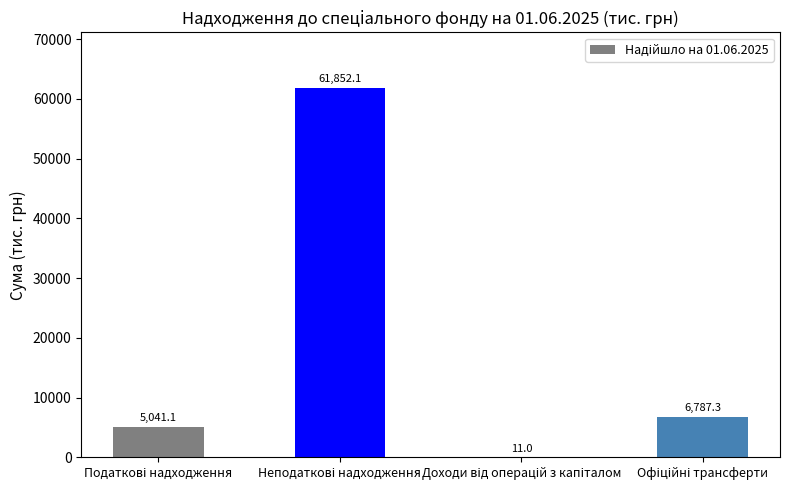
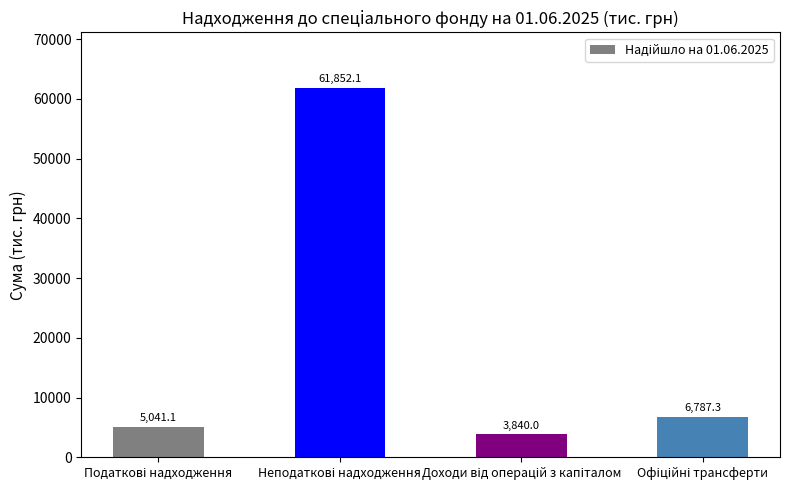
Доходи від операцій з капіталом: 11.0 -> 3,840.0
